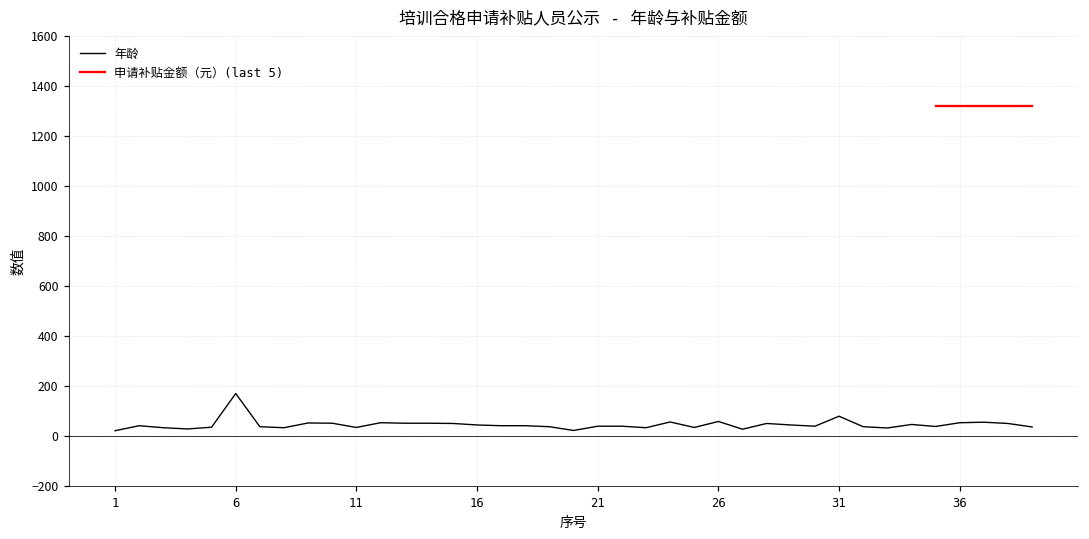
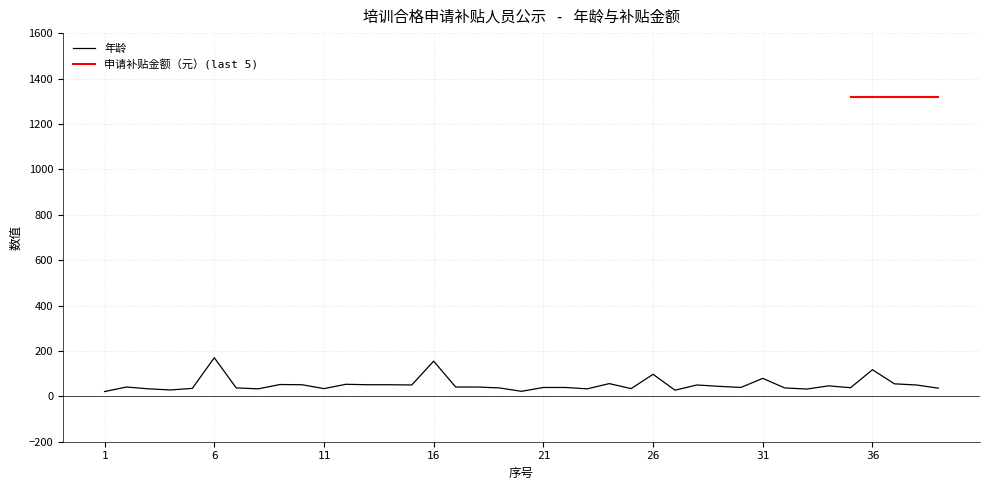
年龄, 16: 40 -> 160
年龄, 26: 60 -> 100
年龄, 36: 50 -> 120
